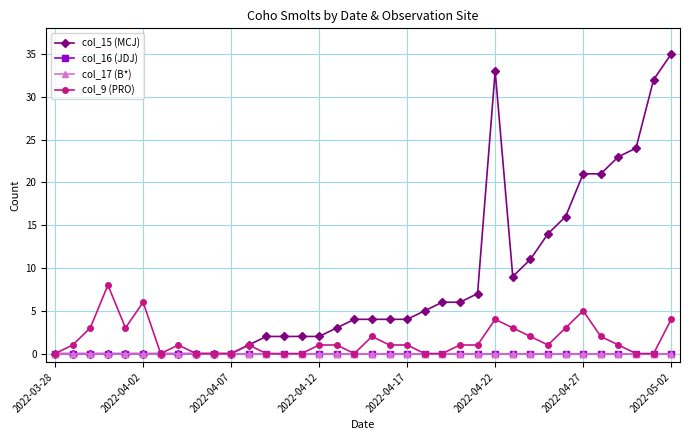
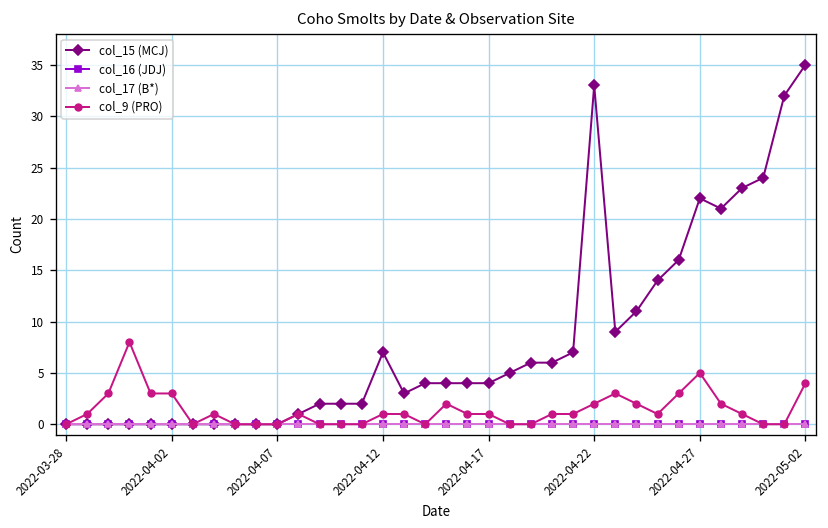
col_9 (PRO), 2022-04-02: 6 -> 3
col_15 (MCJ), 2022-04-12: 2 -> 7
col_9 (PRO), 2022-04-22: 4 -> 2
col_15 (MCJ), 2022-04-27: 21 -> 22
